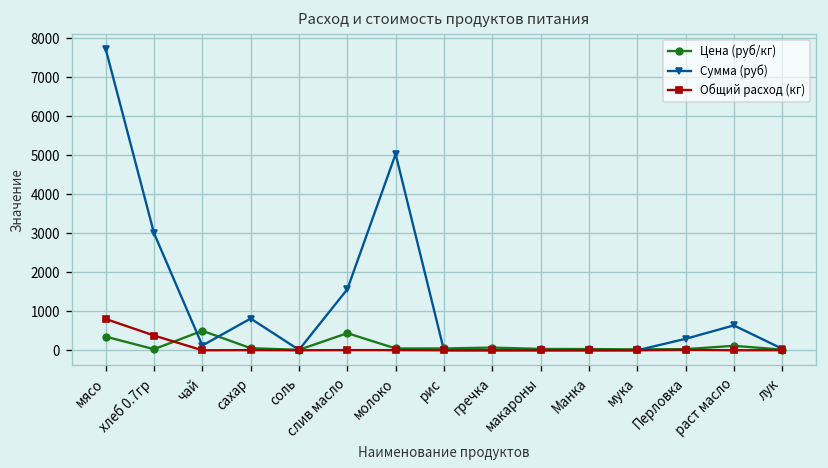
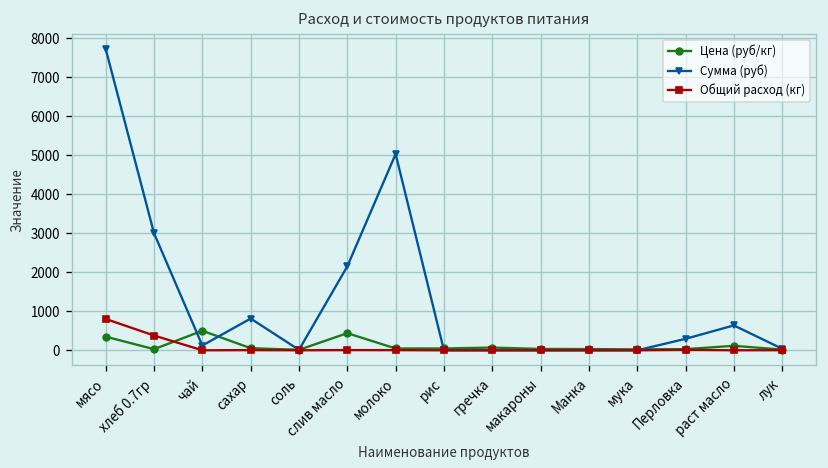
Сумма (руб), слив масло: 1600 -> 2200
